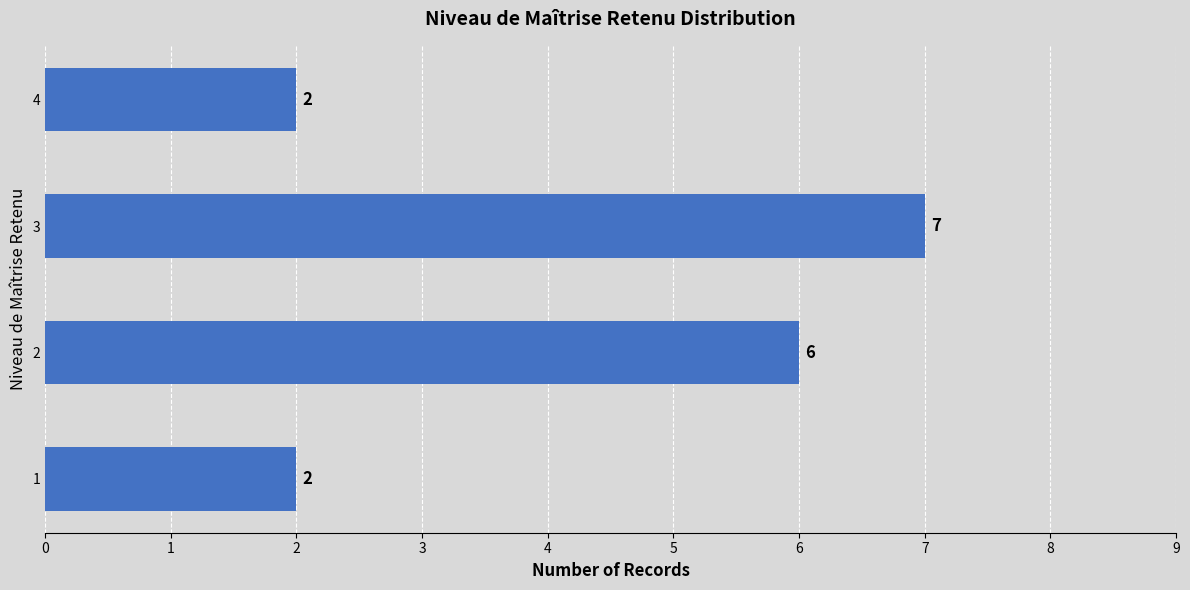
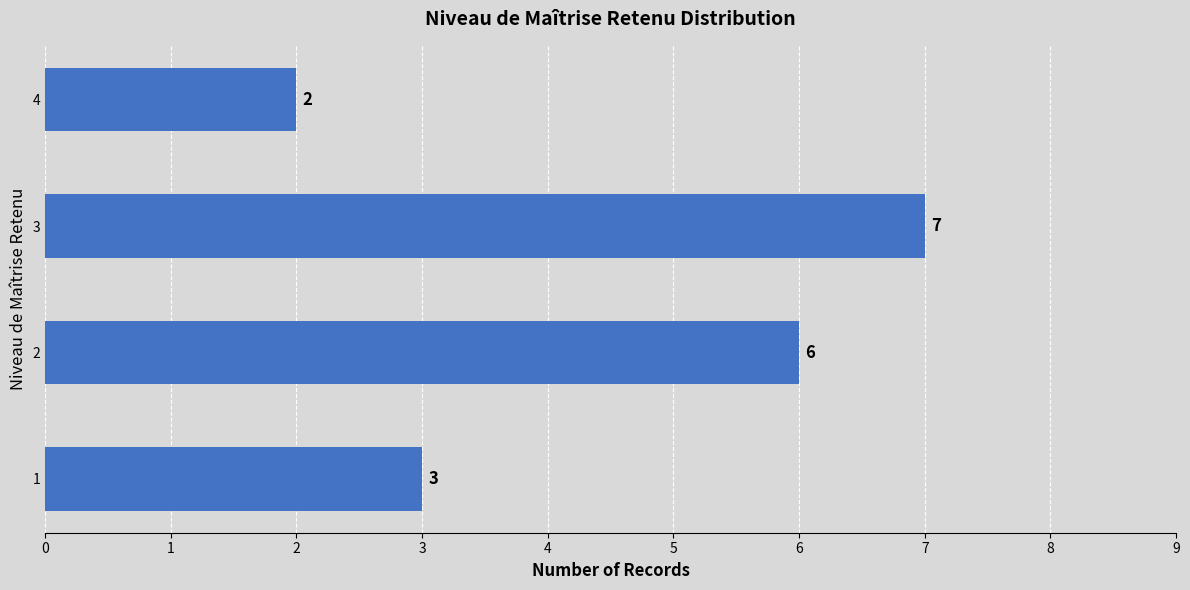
1: 2 -> 3
